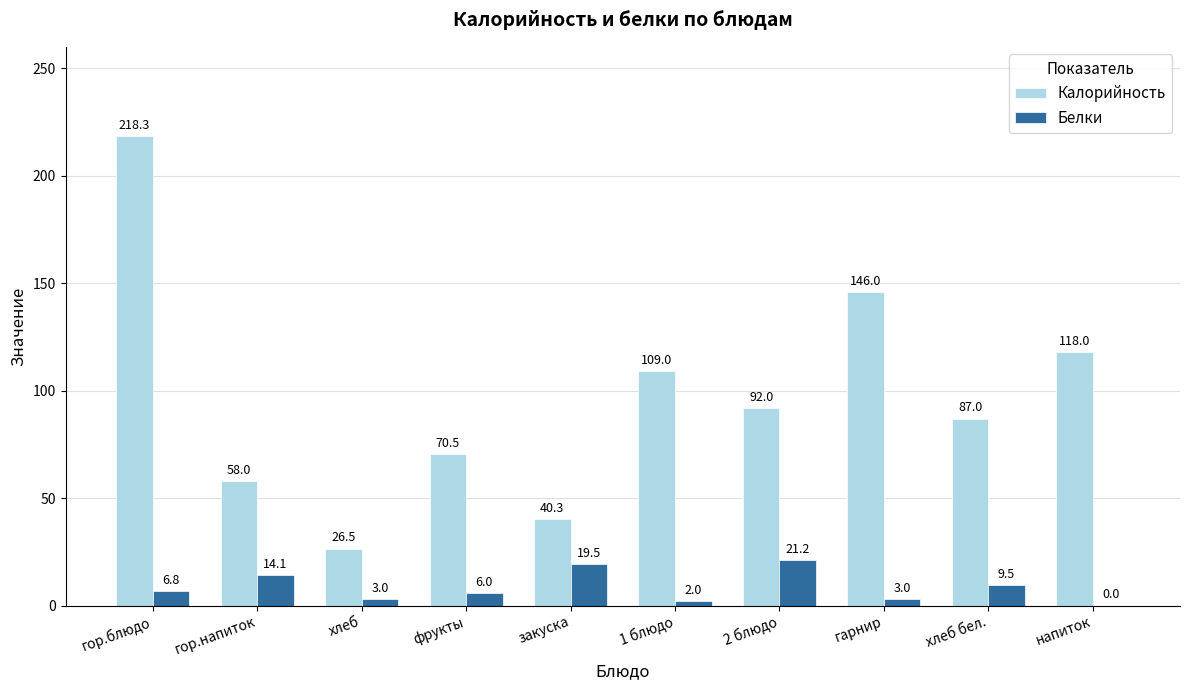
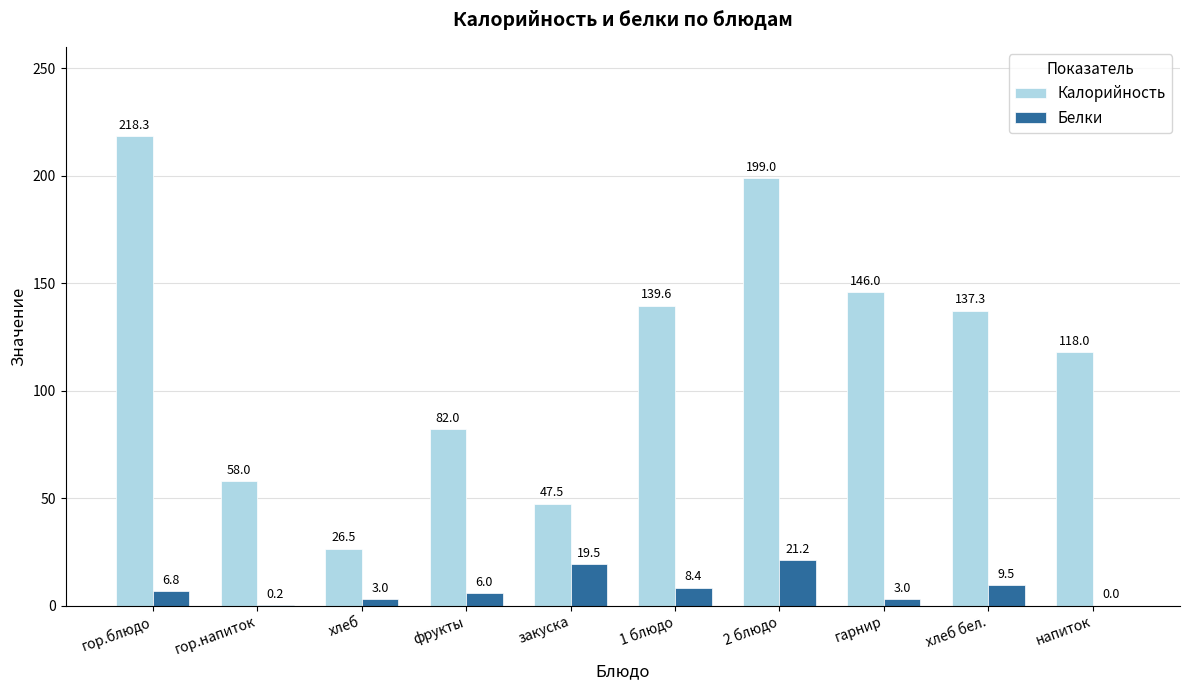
Белки, гор.напиток: 14.1 -> 0.2
Калорийность, фрукты: 70.5 -> 82.0
Калорийность, закуска: 40.3 -> 47.5
Калорийность, 1 блюдо: 109.0 -> 139.6
Белки, 1 блюдо: 2.0 -> 8.4
Калорийность, 2 блюдо: 92.0 -> 199.0
Калорийность, хлеб бел.: 87.0 -> 137.3
